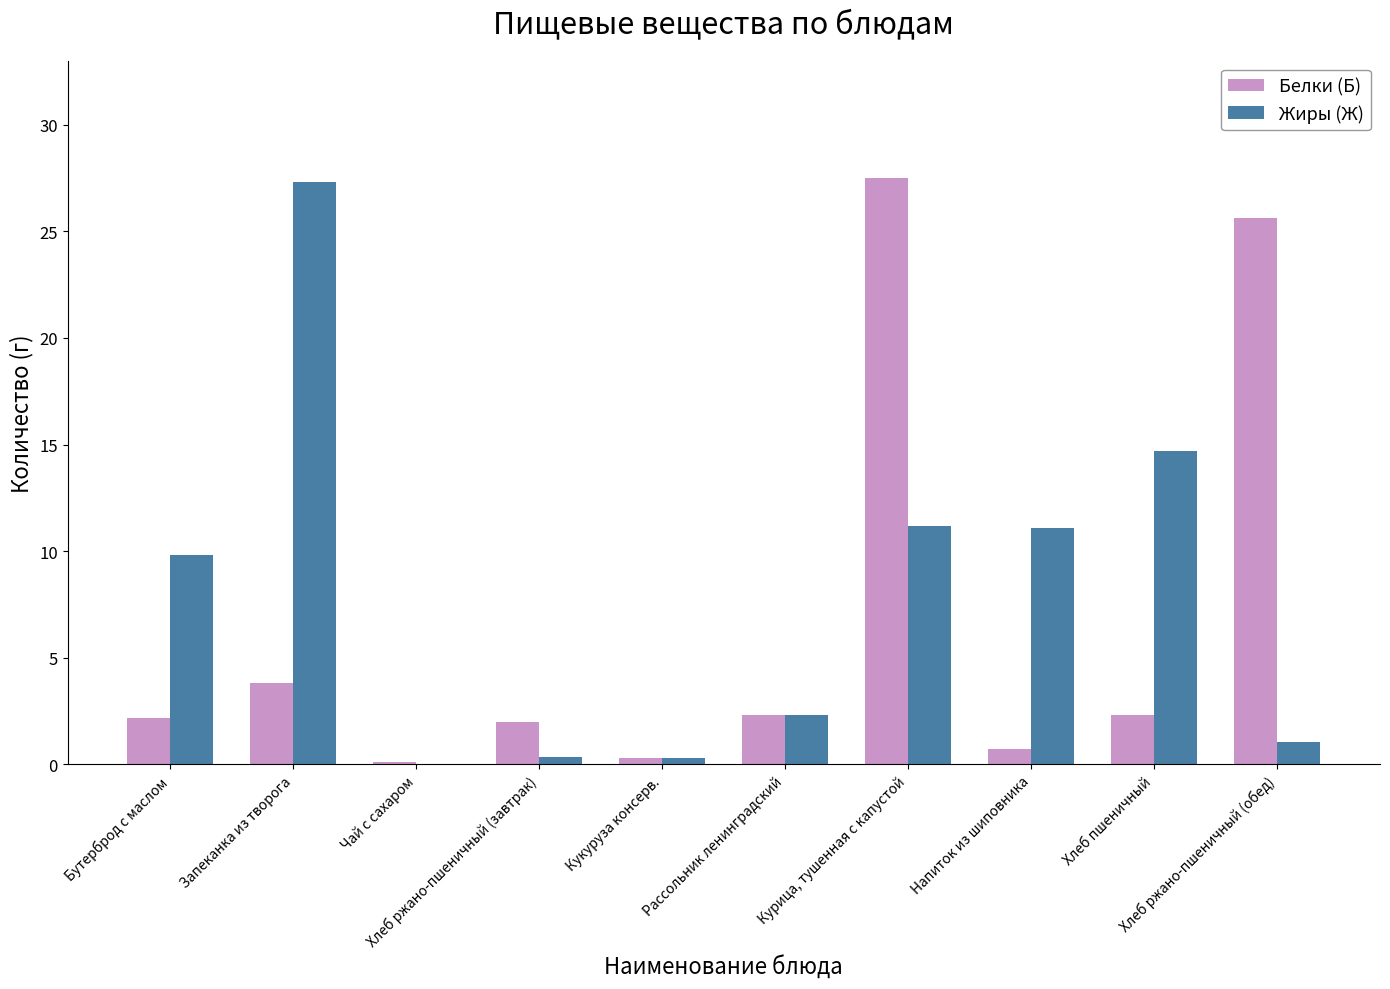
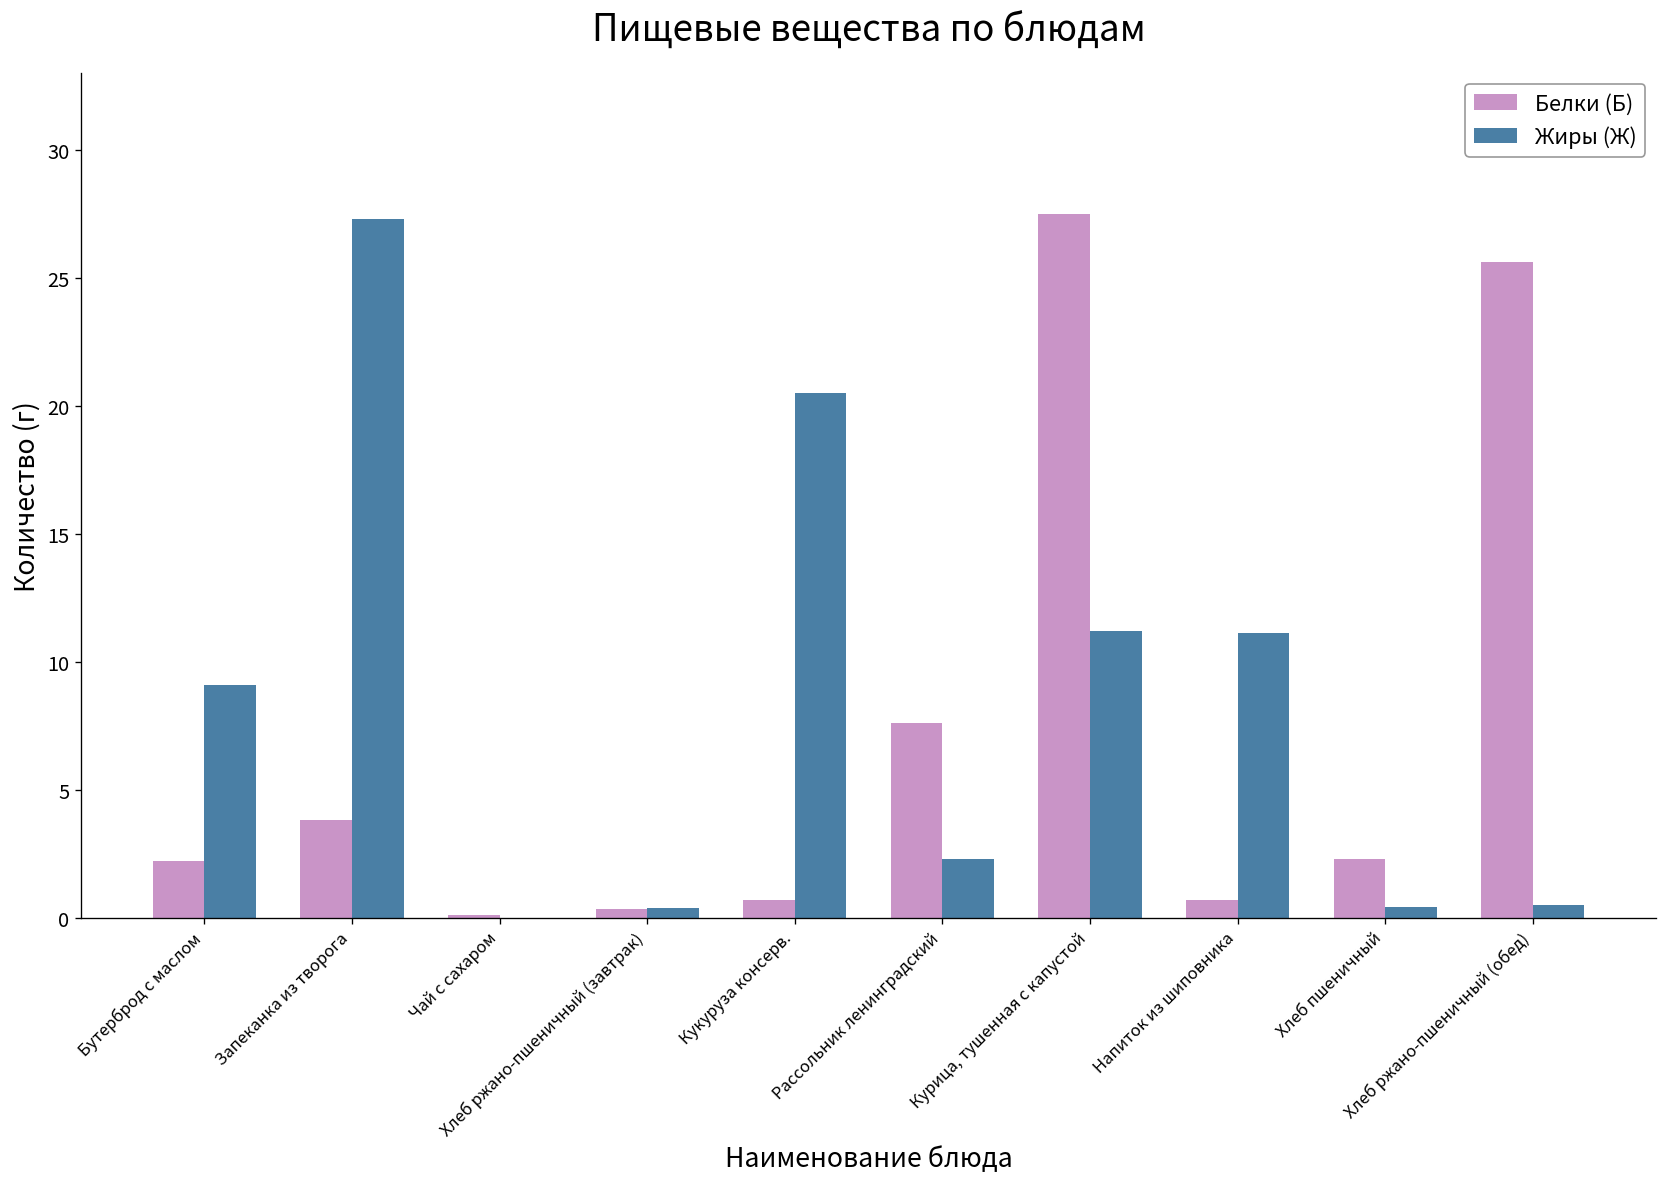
Жиры (Ж), Бутерброд с маслом: 9.8 -> 9.1
Белки (Б), Хлеб ржано-пшеничный (завтрак): 2.0 -> 0.3
Белки (Б), Кукуруза консерв.: 0.3 -> 0.7
Жиры (Ж), Кукуруза консерв.: 0.3 -> 20.5
Белки (Б), Рассольник ленинградский: 2.3 -> 7.6
Жиры (Ж), Хлеб пшеничный: 14.7 -> 0.4
Жиры (Ж), Хлеб ржано-пшеничный (обед): 1.1 -> 0.5
